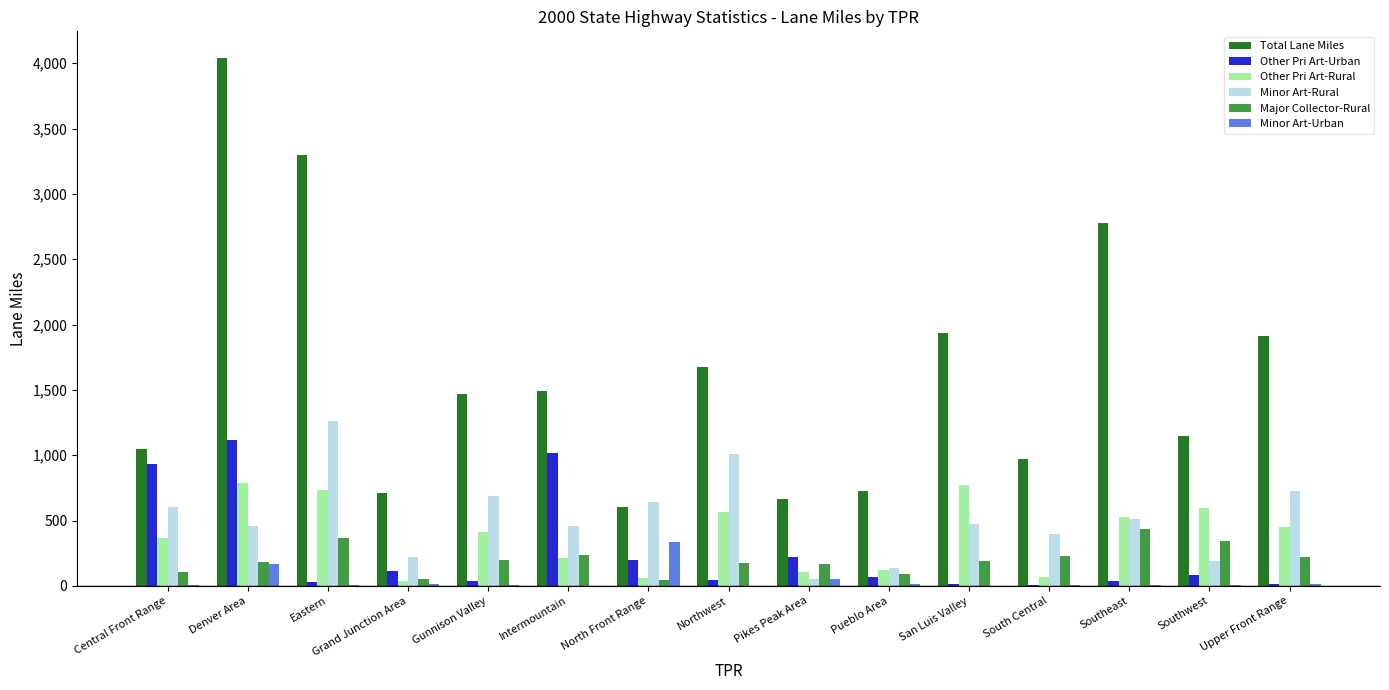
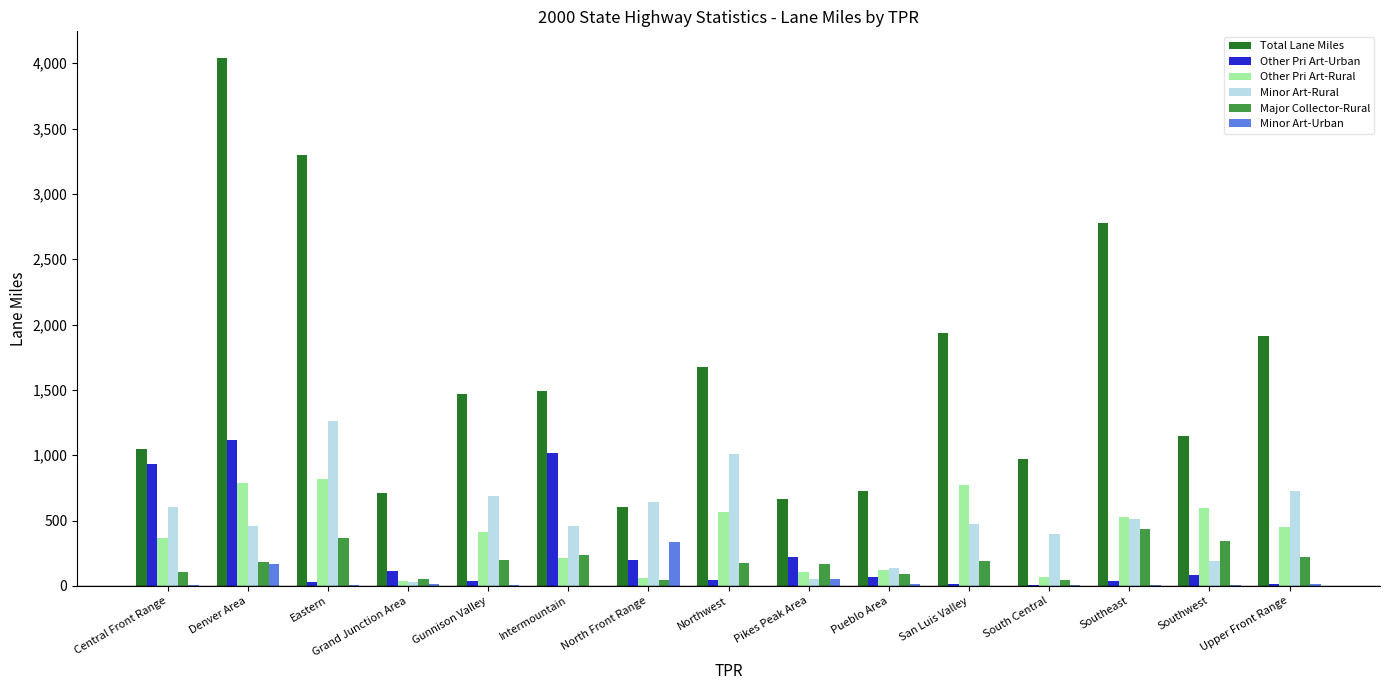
Other Pri Art-Rural, Eastern: 740 -> 820
Minor Art-Rural, Grand Junction Area: 220 -> 30
Major Collector-Rural, South Central: 230 -> 40
